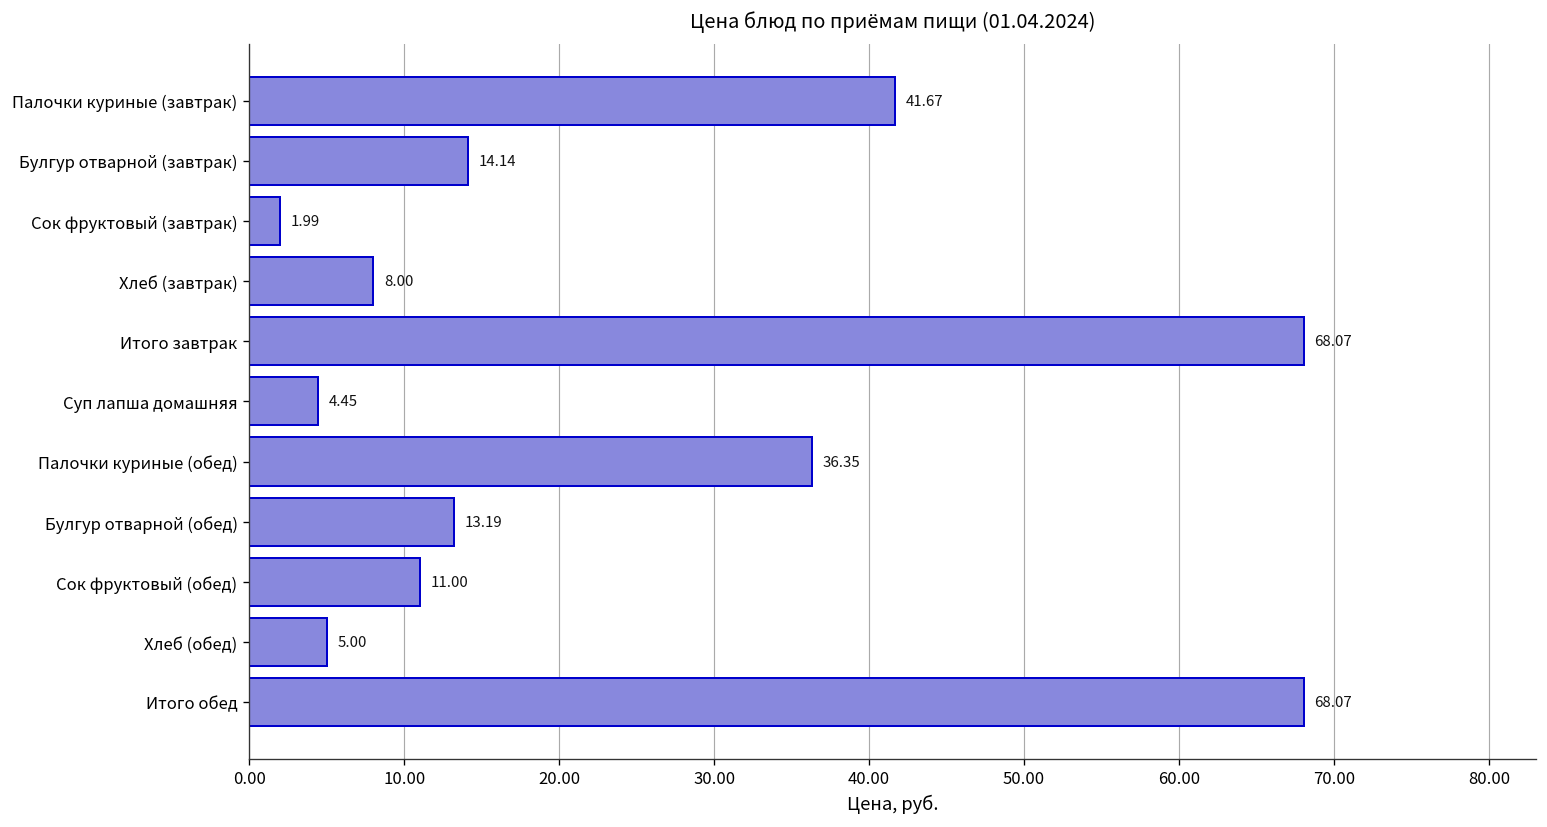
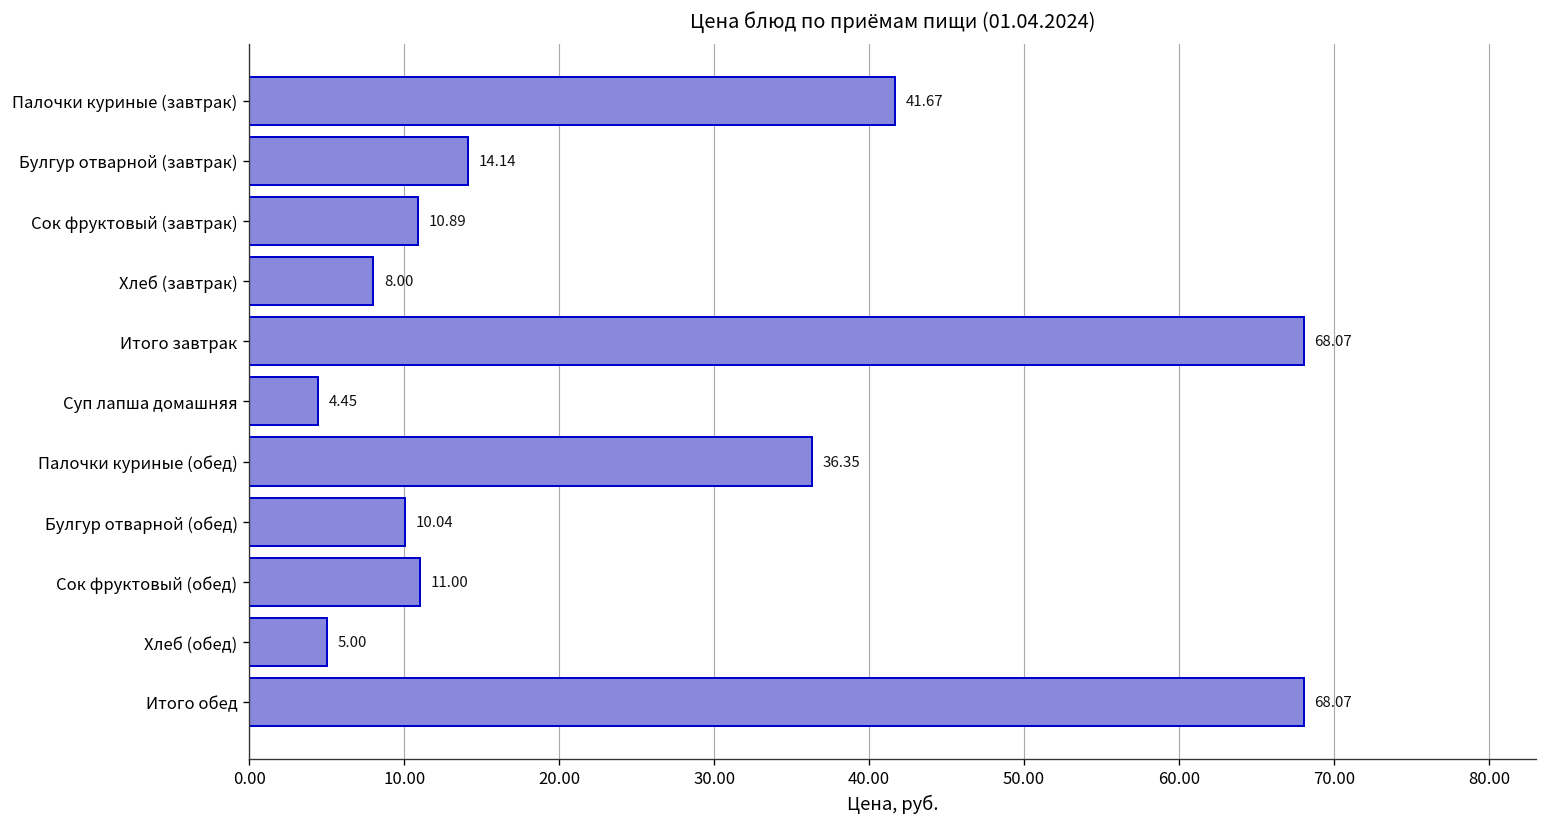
Сок фруктовый (завтрак): 1.99 -> 10.89
Булгур отварной (обед): 13.19 -> 10.04
